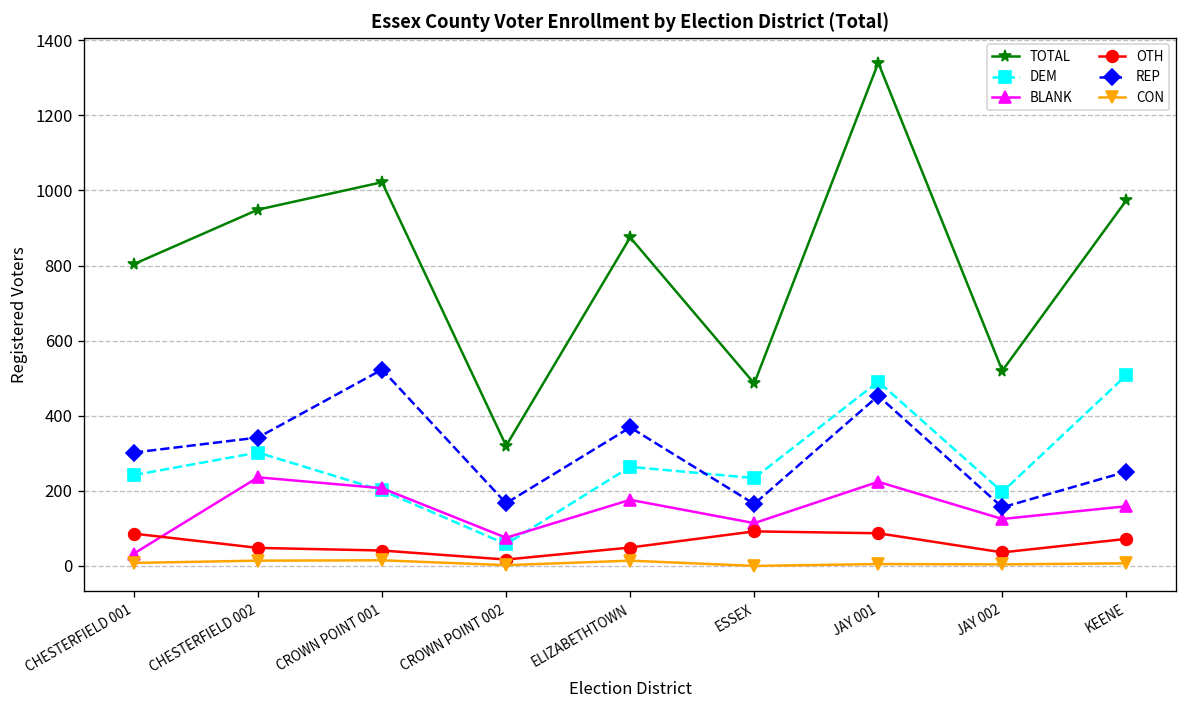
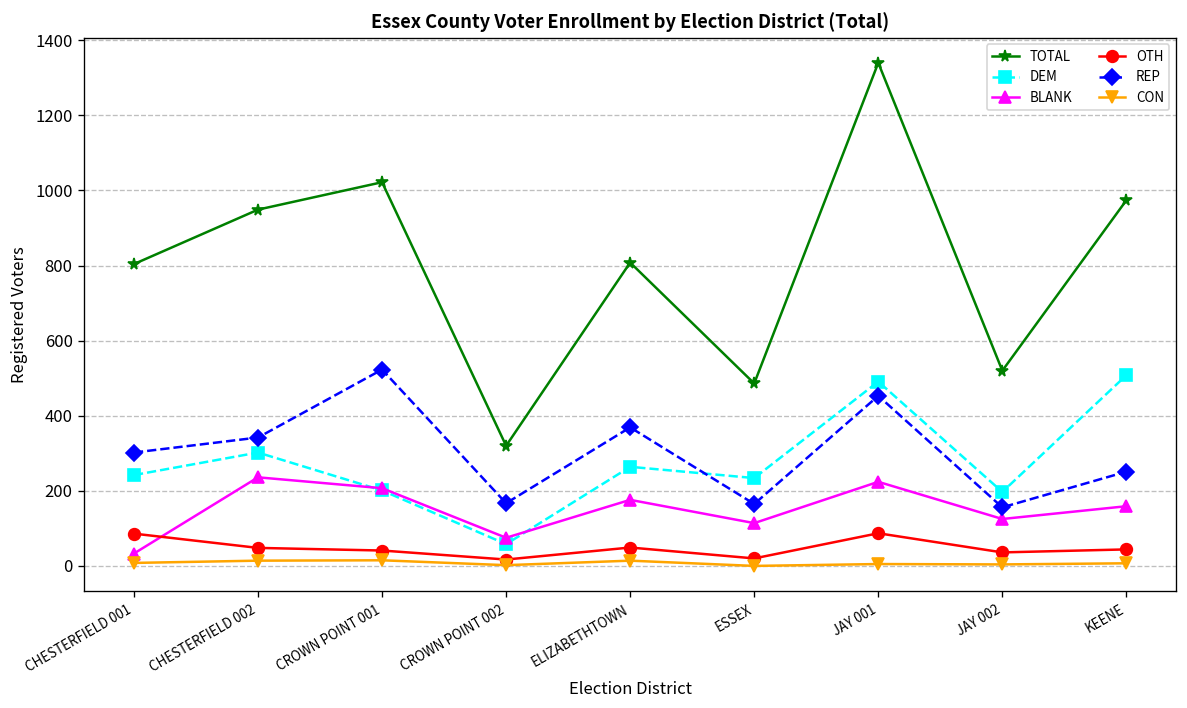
TOTAL, ELIZABETHTOWN: 880 -> 810
OTH, ESSEX: 90 -> 20
OTH, KEENE: 70 -> 40
